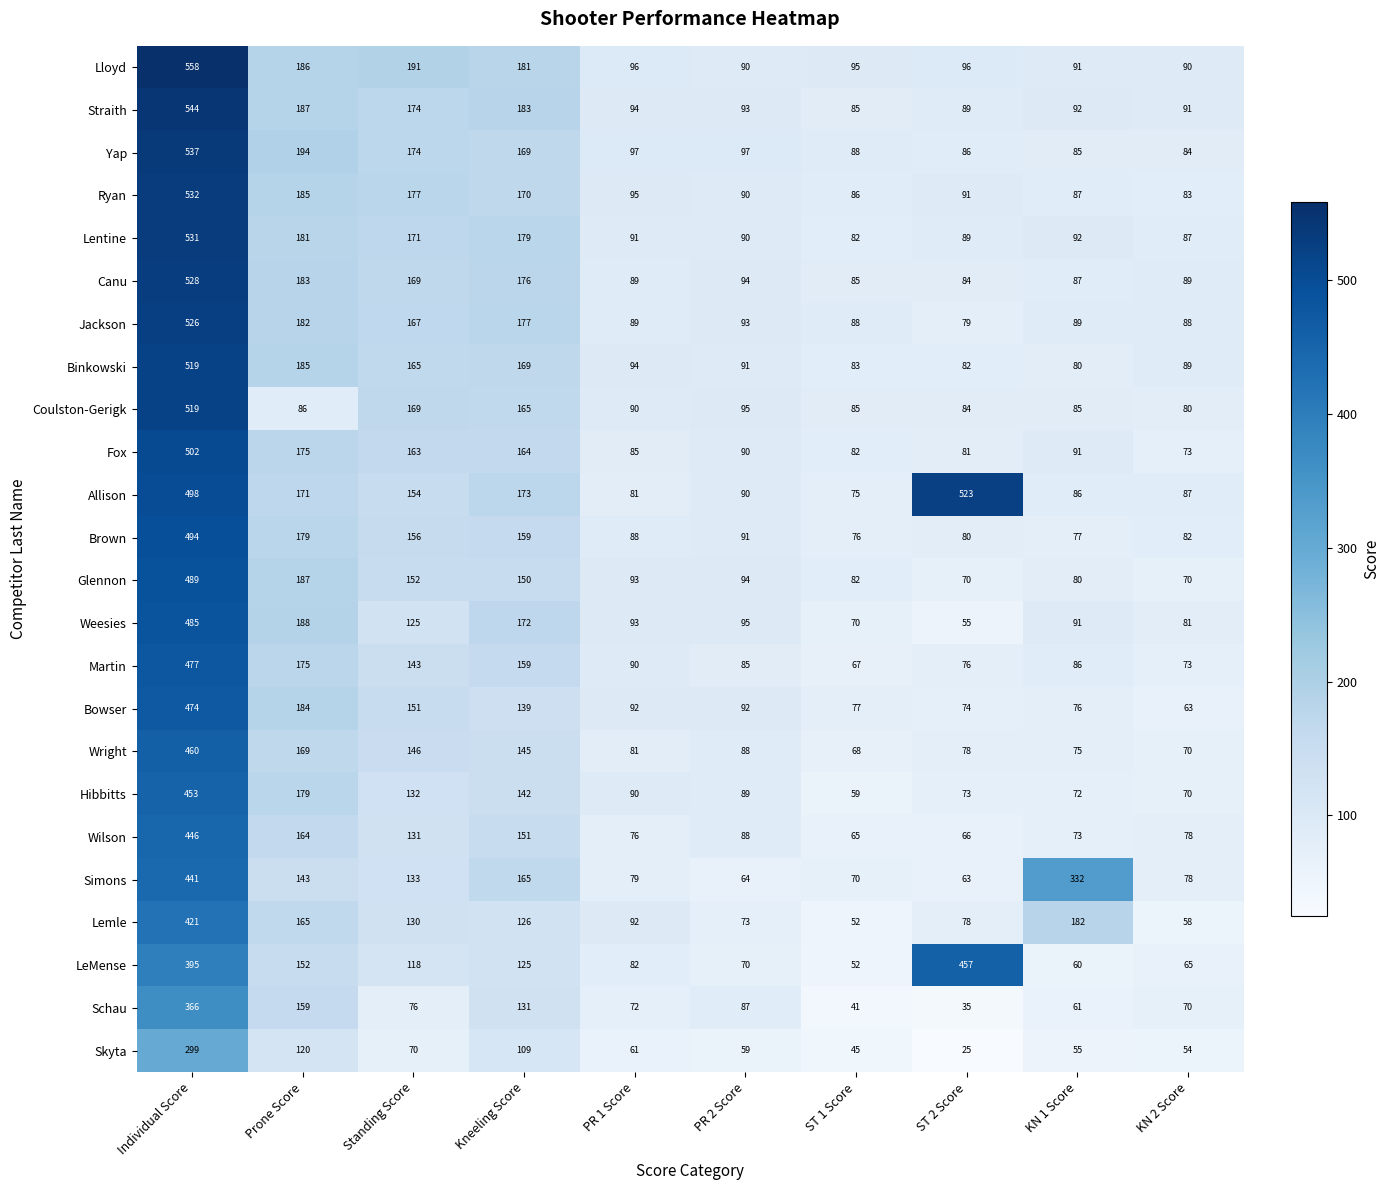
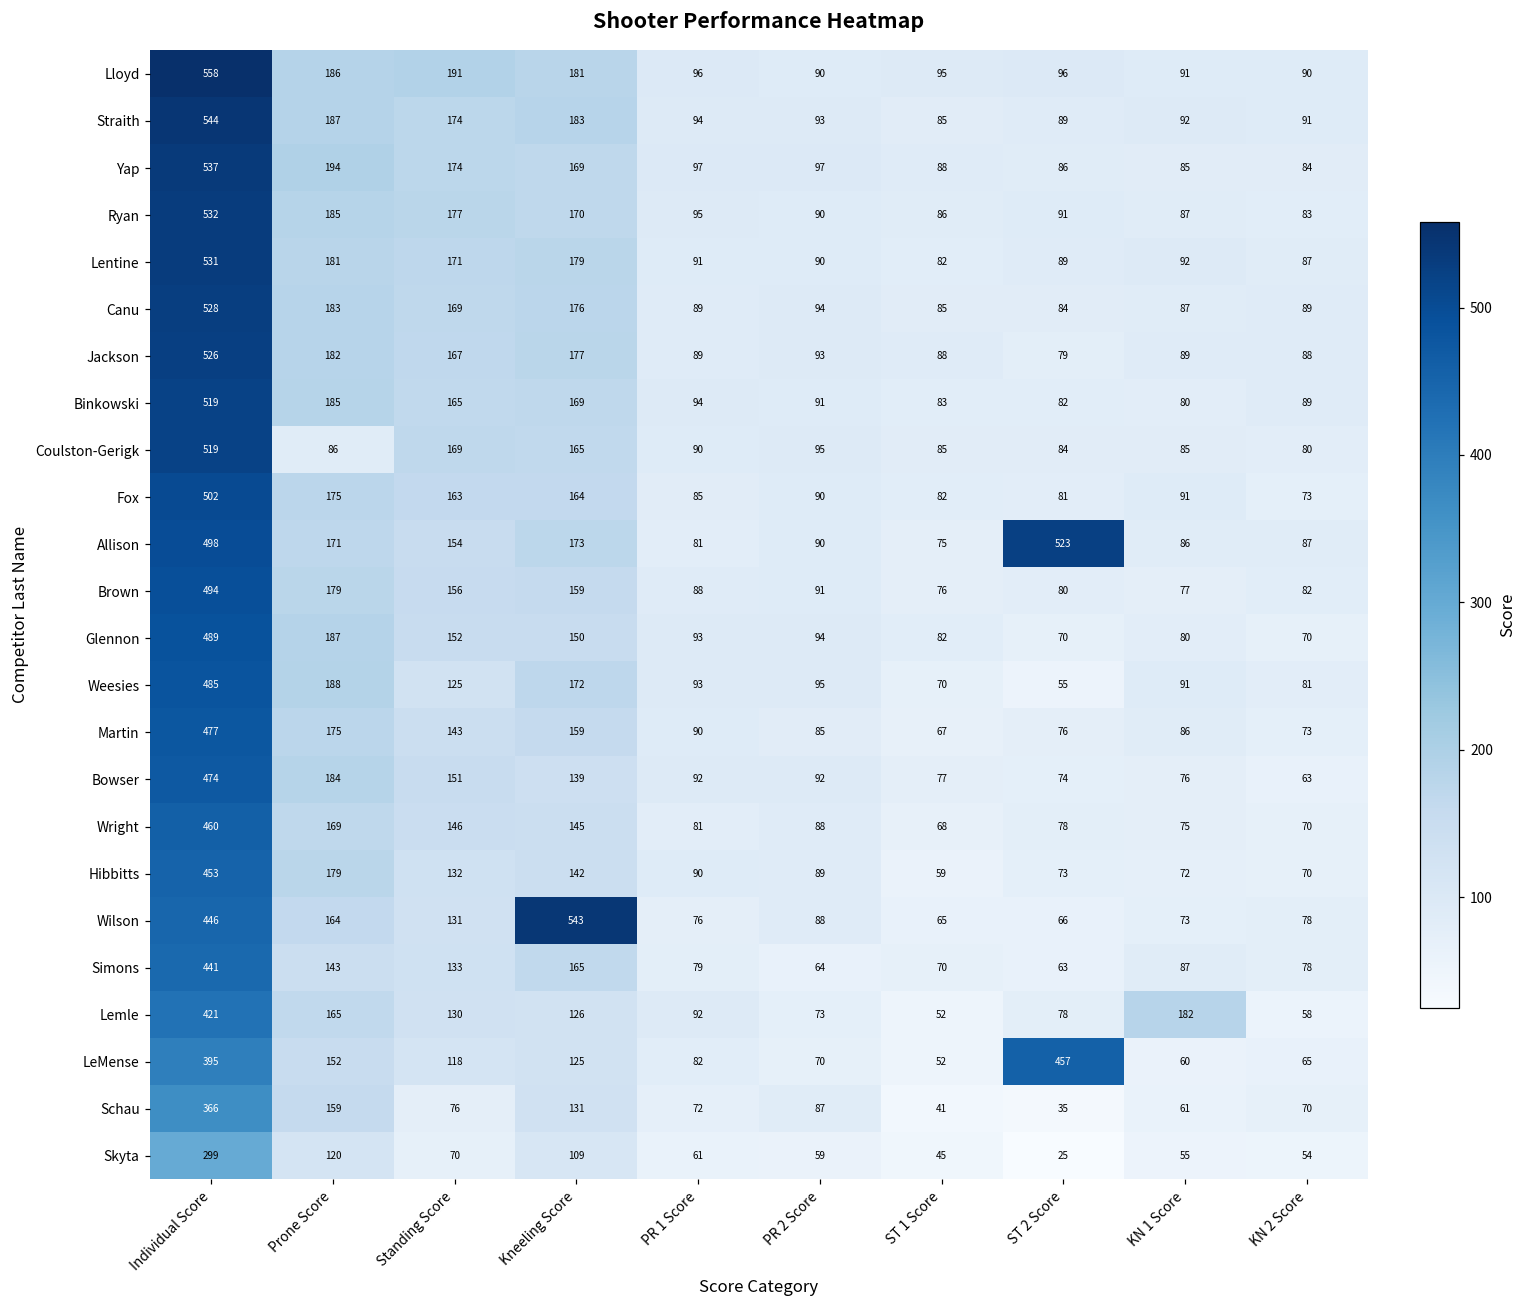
Wilson, Kneeling Score: 151 -> 543
Simons, KN 1 Score: 332 -> 87
